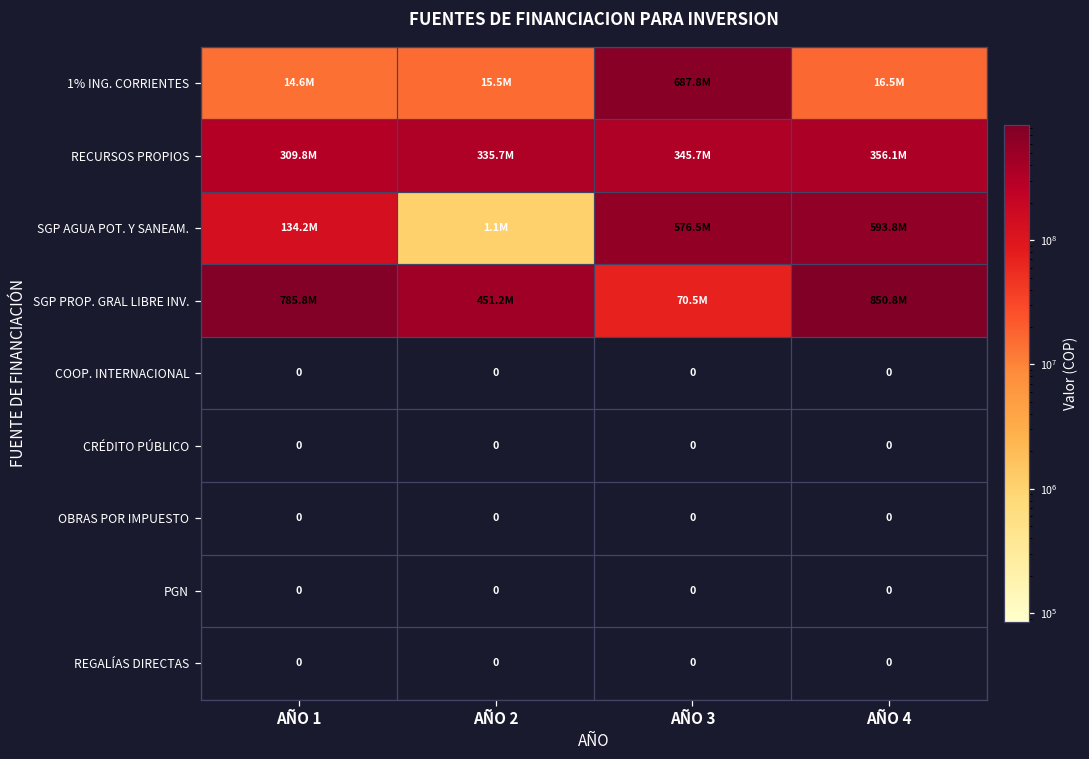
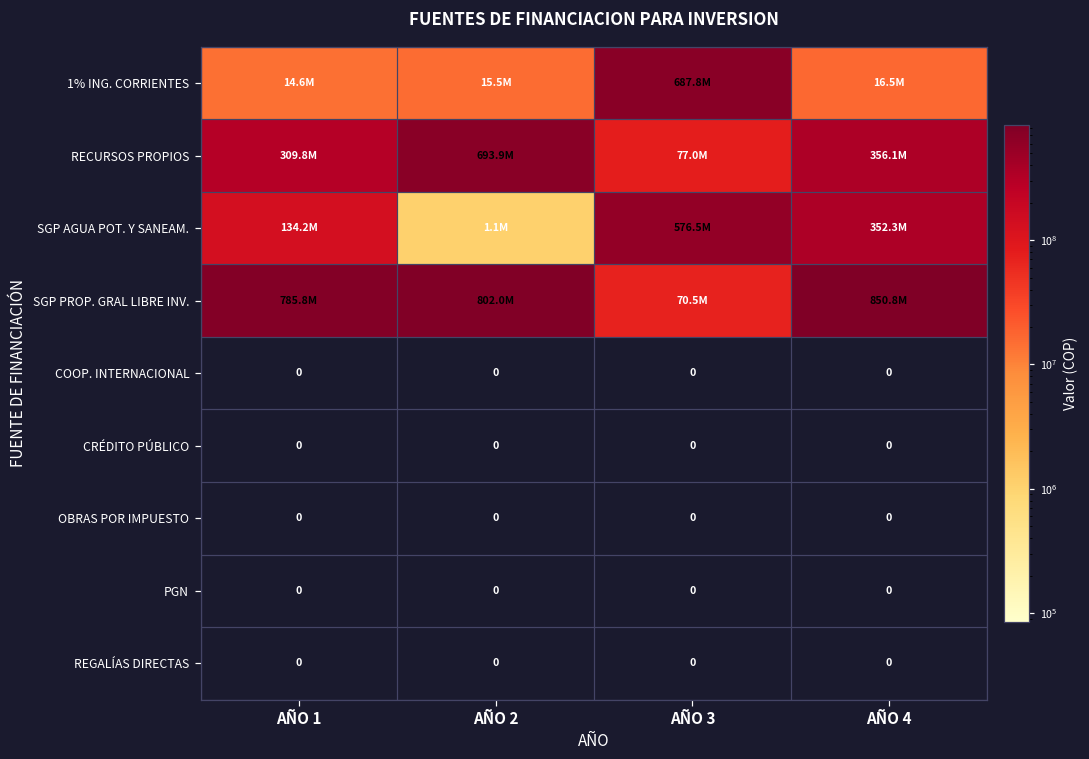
RECURSOS PROPIOS, AÑO 2: 335.7M -> 693.9M
RECURSOS PROPIOS, AÑO 3: 345.7M -> 77.0M
SGP AGUA POT. Y SANEAM., AÑO 4: 593.8M -> 352.3M
SGP PROP. GRAL LIBRE INV., AÑO 2: 451.2M -> 802.0M
